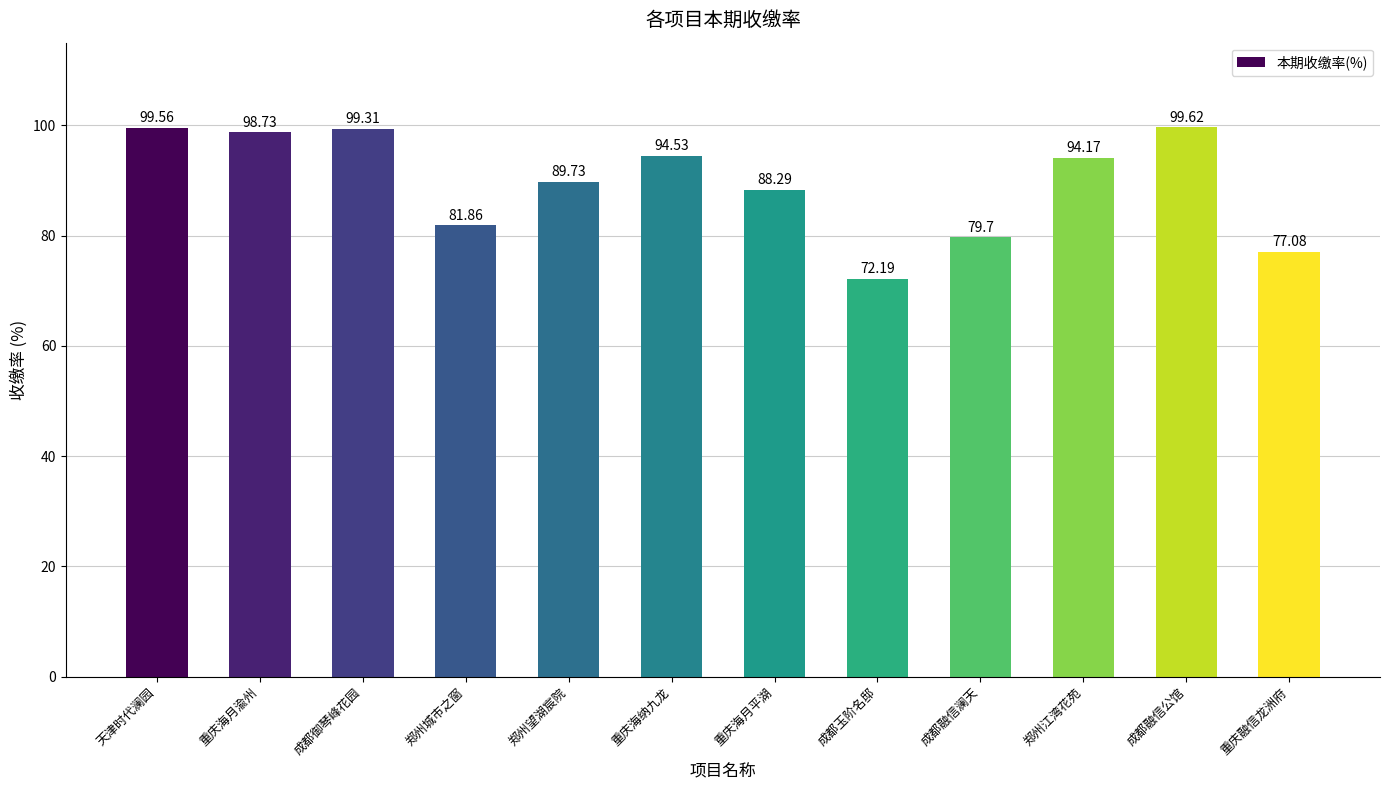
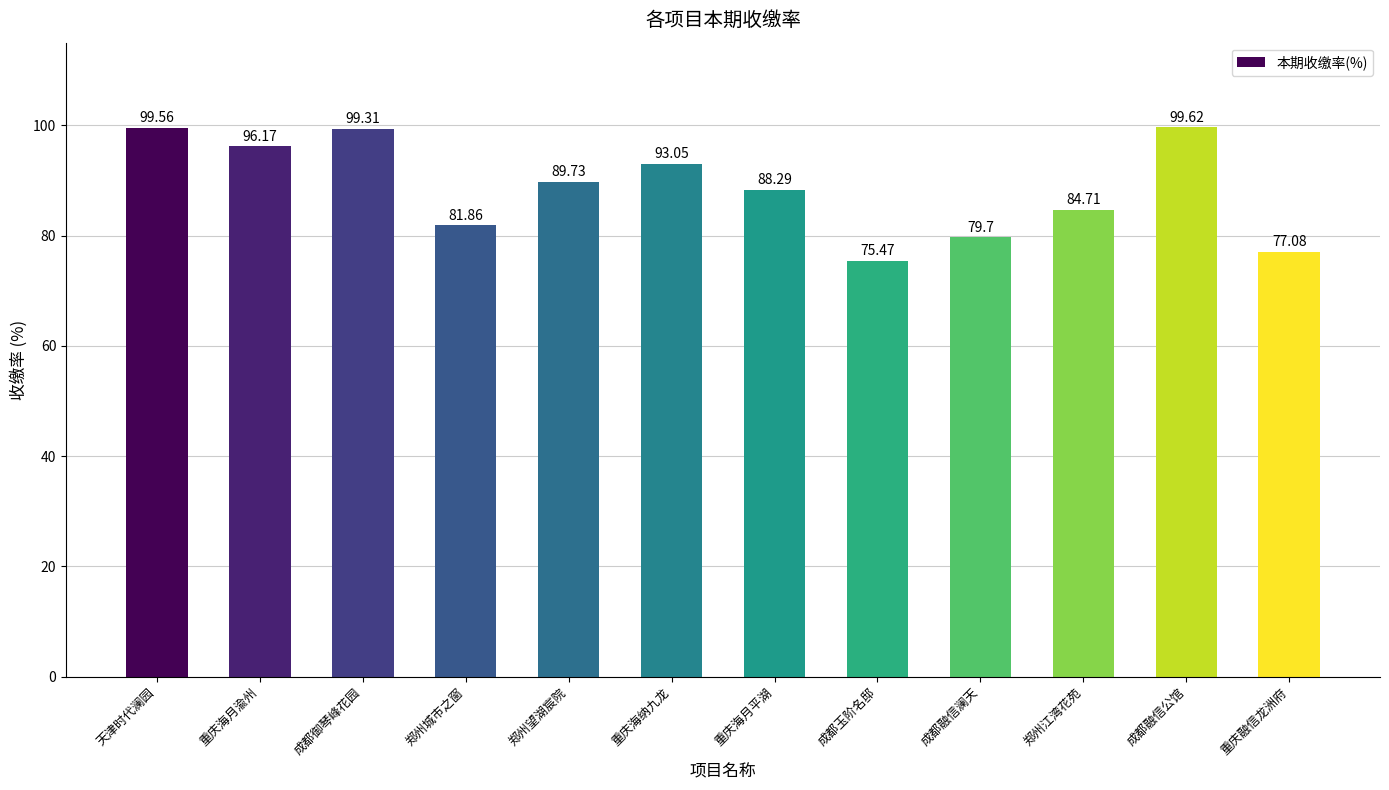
重庆海月渝州: 98.73 -> 96.17
重庆海纳九龙: 94.53 -> 93.05
成都玉阶名邸: 72.19 -> 75.47
郑州江湾花苑: 94.17 -> 84.71
